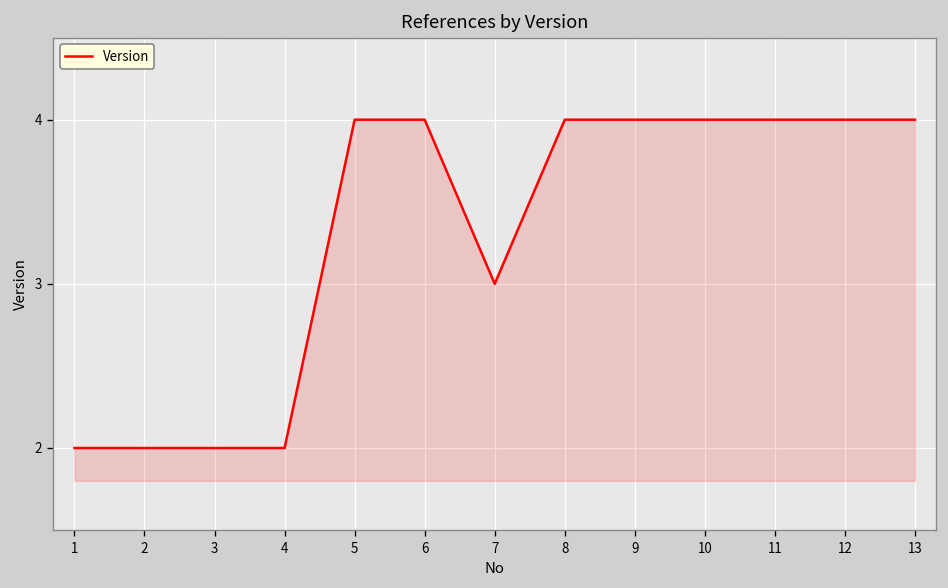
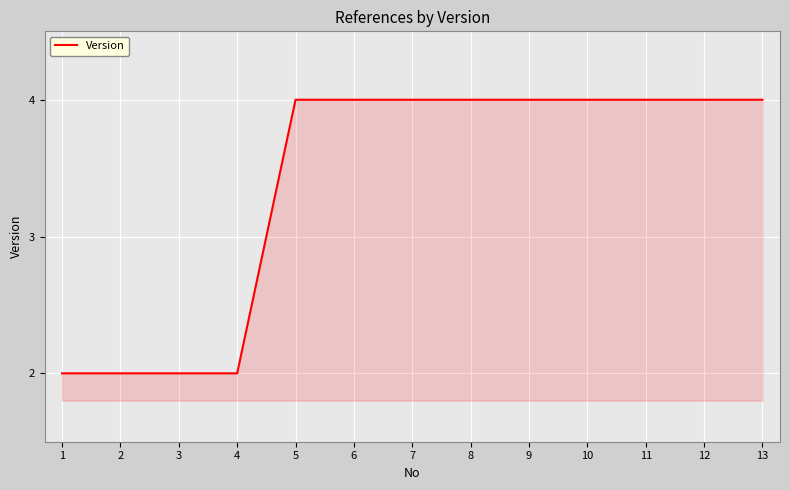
7: 3 -> 4
